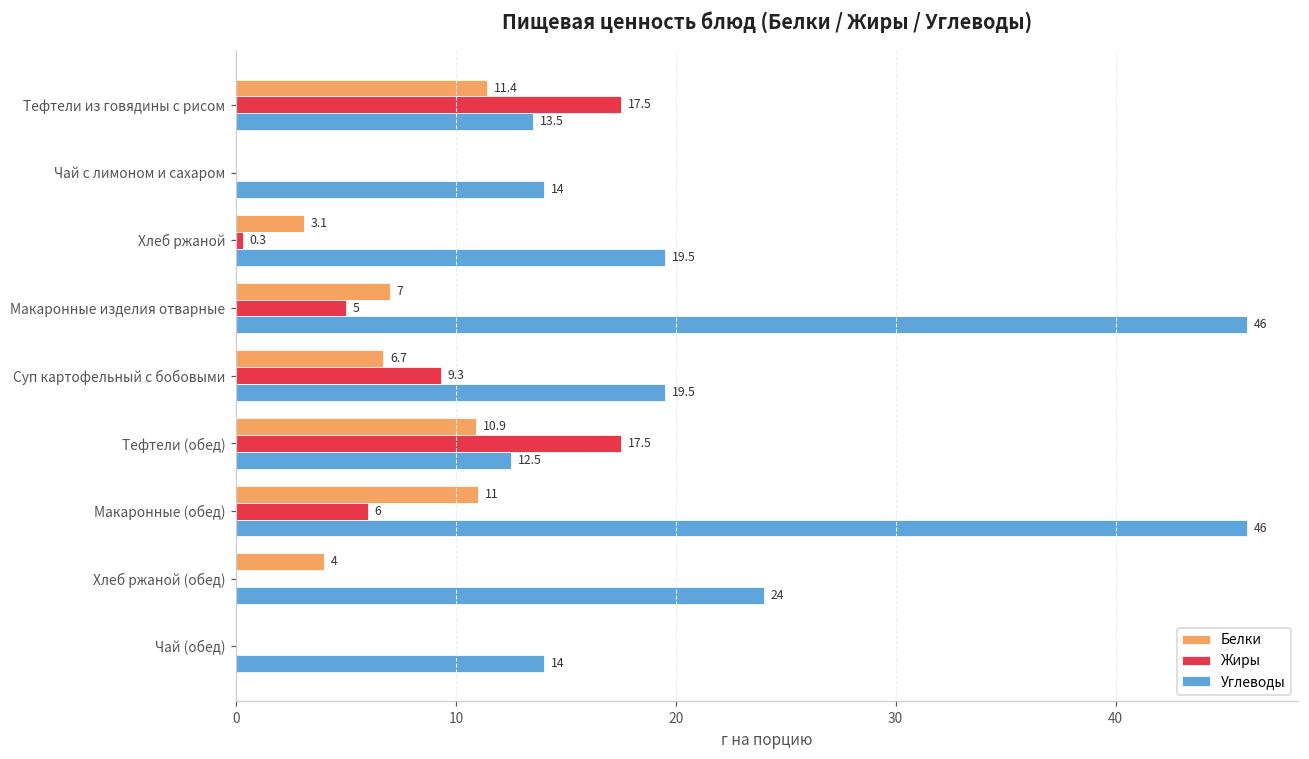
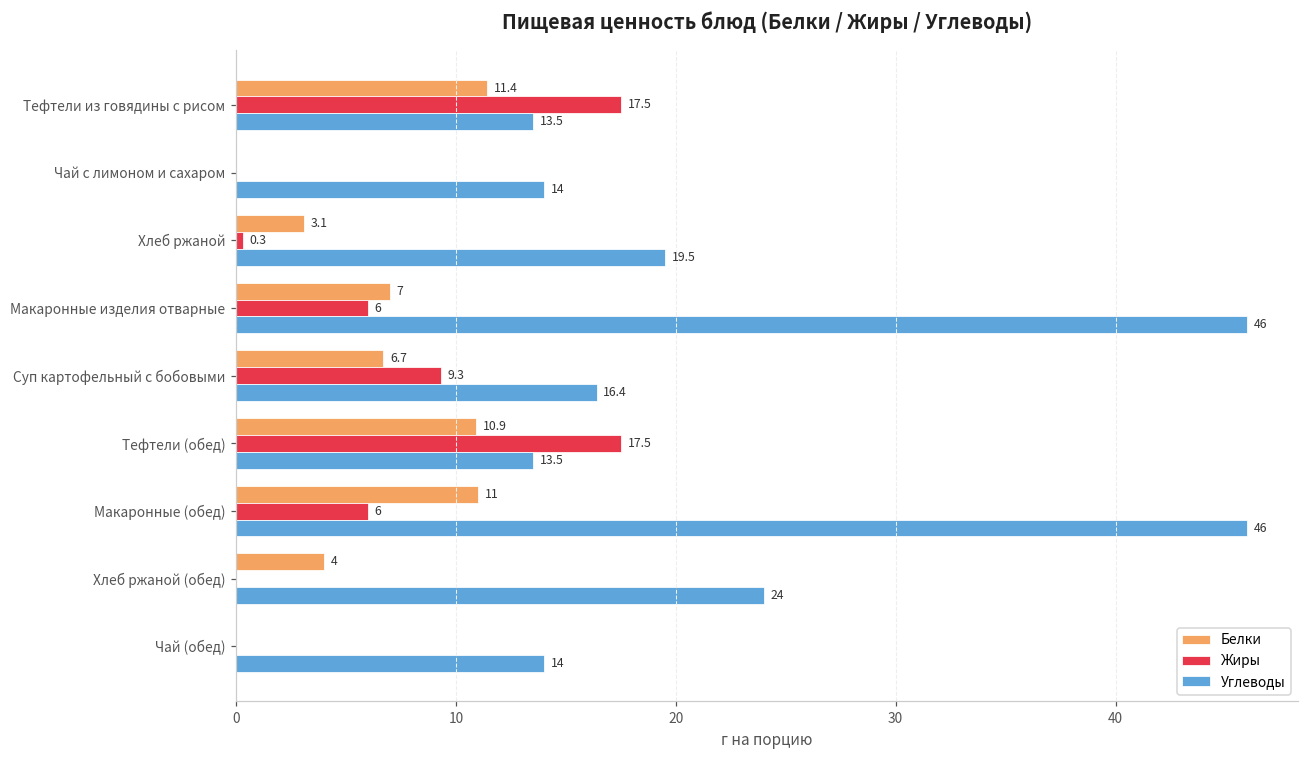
Жиры, Макаронные изделия отварные: 5 -> 6
Углеводы, Суп картофельный с бобовыми: 19.5 -> 16.4
Углеводы, Тефтели (обед): 12.5 -> 13.5
